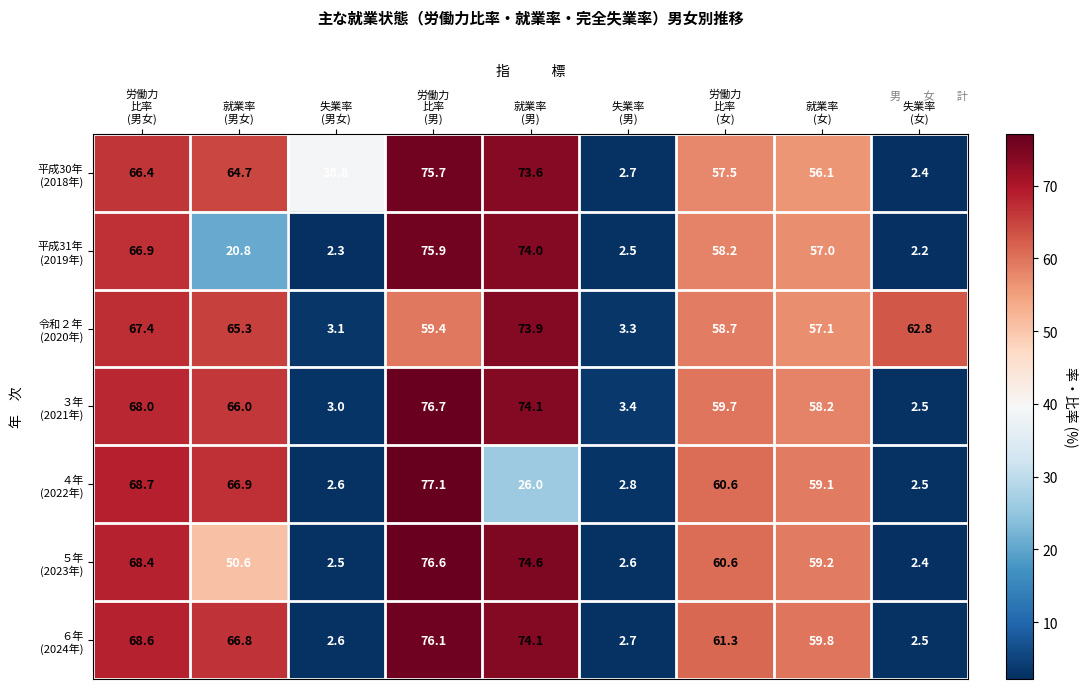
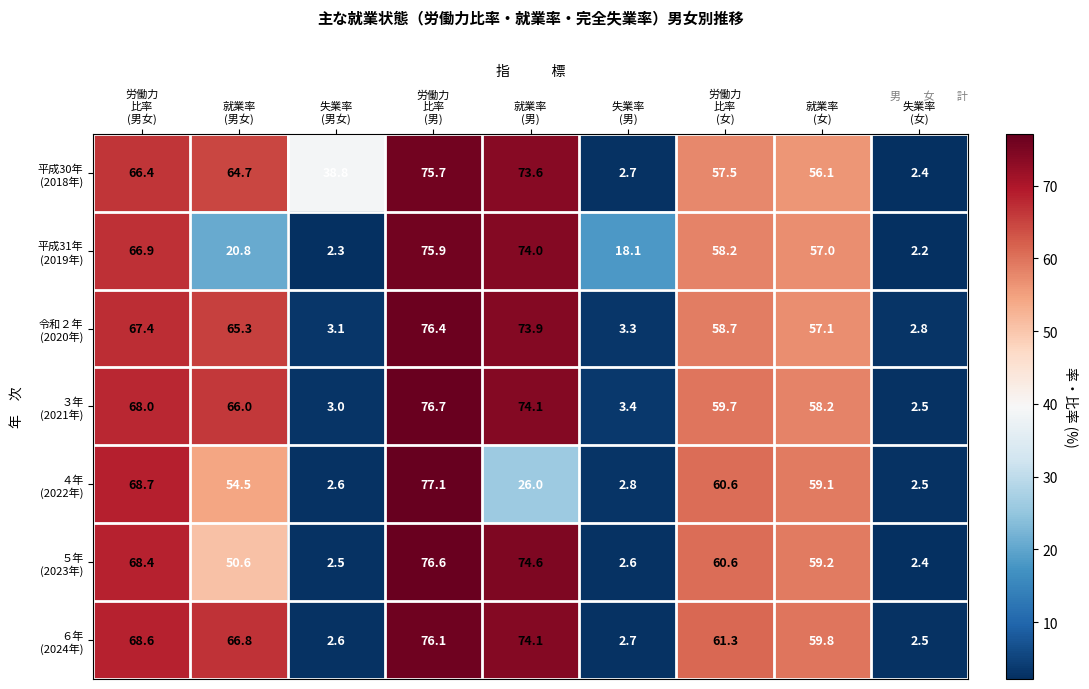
平成31年 (2019年), 失業率 (男): 2.5 -> 18.1
令和２年 (2020年), 労働力 比率 (男): 59.4 -> 76.4
令和２年 (2020年), 失業率 (女): 62.8 -> 2.8
４年 (2022年), 就業率 (男女): 66.9 -> 54.5
